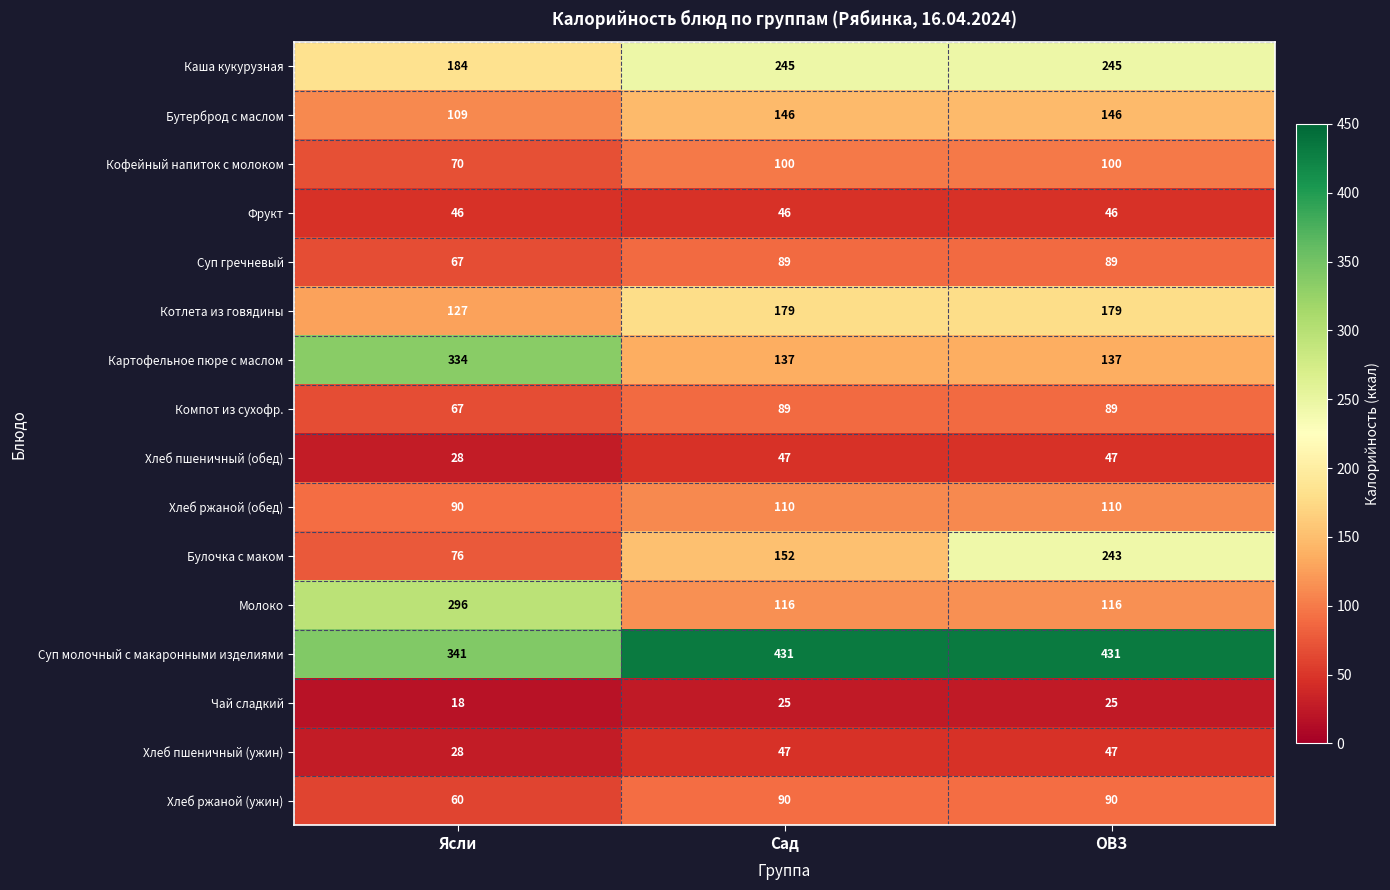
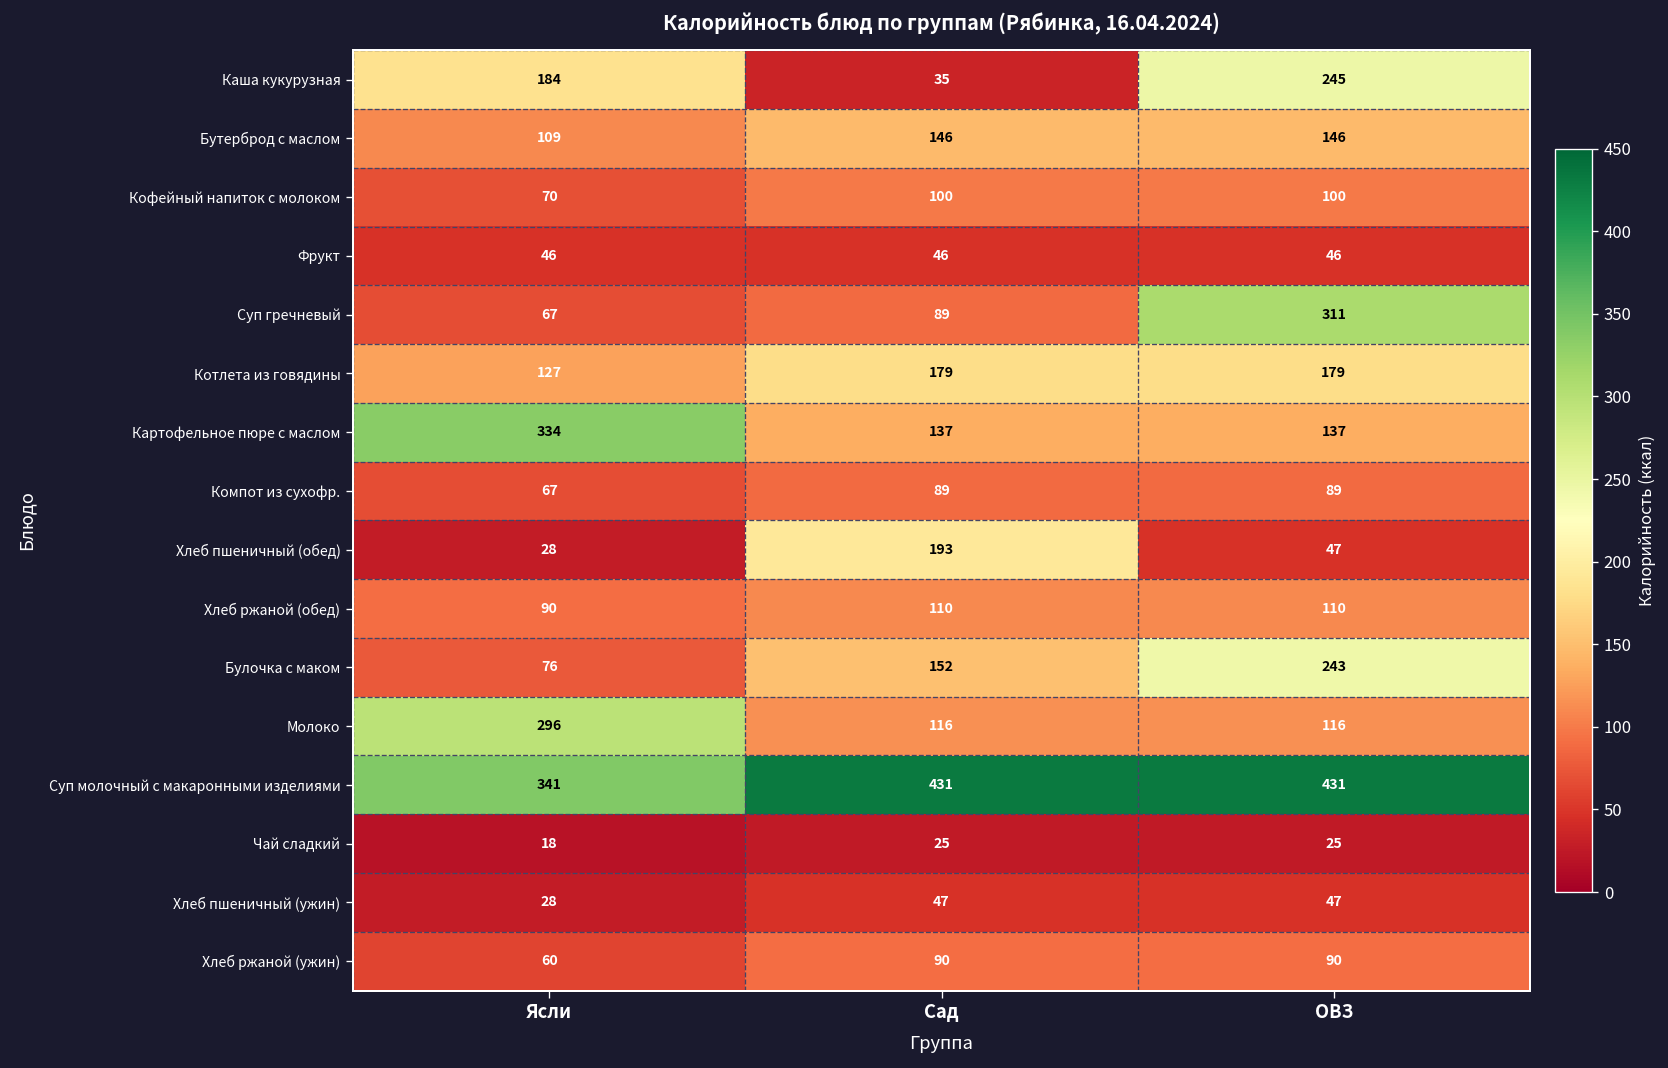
Каша кукурузная, Сад: 245 -> 35
Суп гречневый, ОВЗ: 89 -> 311
Хлеб пшеничный (обед), Сад: 47 -> 193
